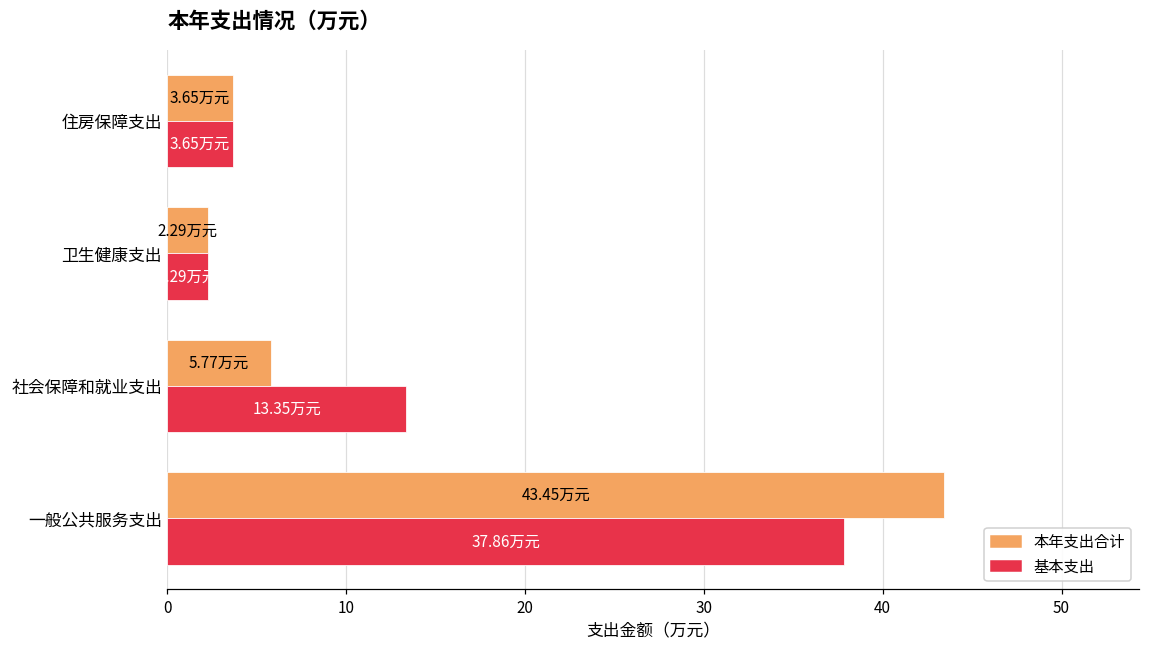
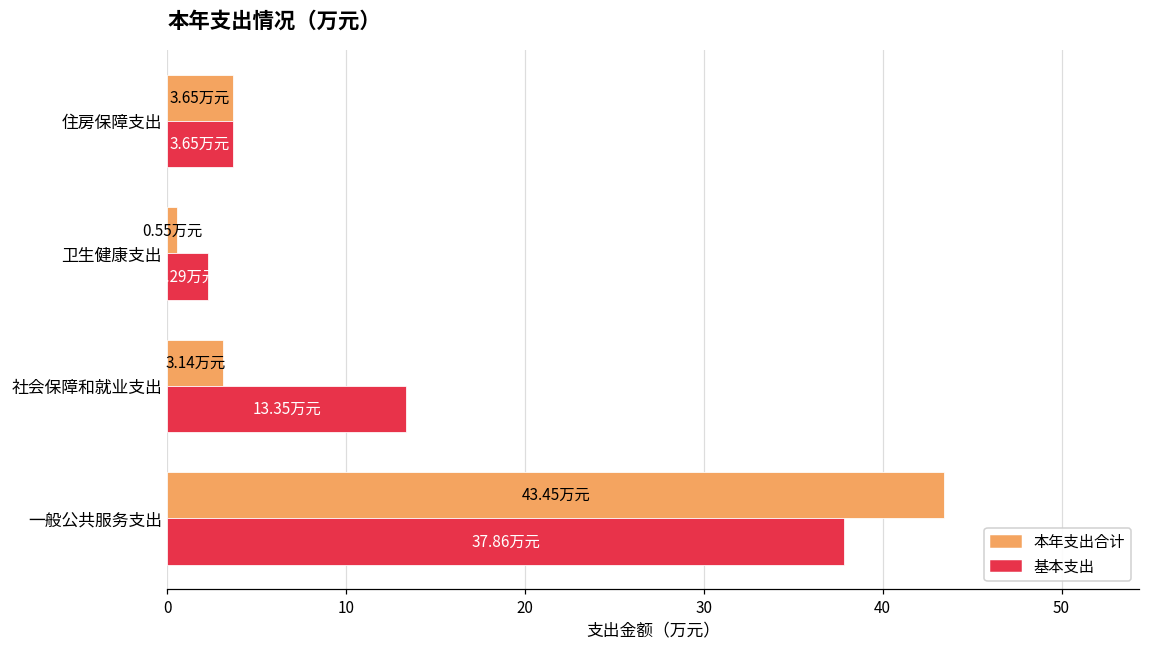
本年支出合计, 卫生健康支出: 2.29 -> 0.55
本年支出合计, 社会保障和就业支出: 5.77 -> 3.14
